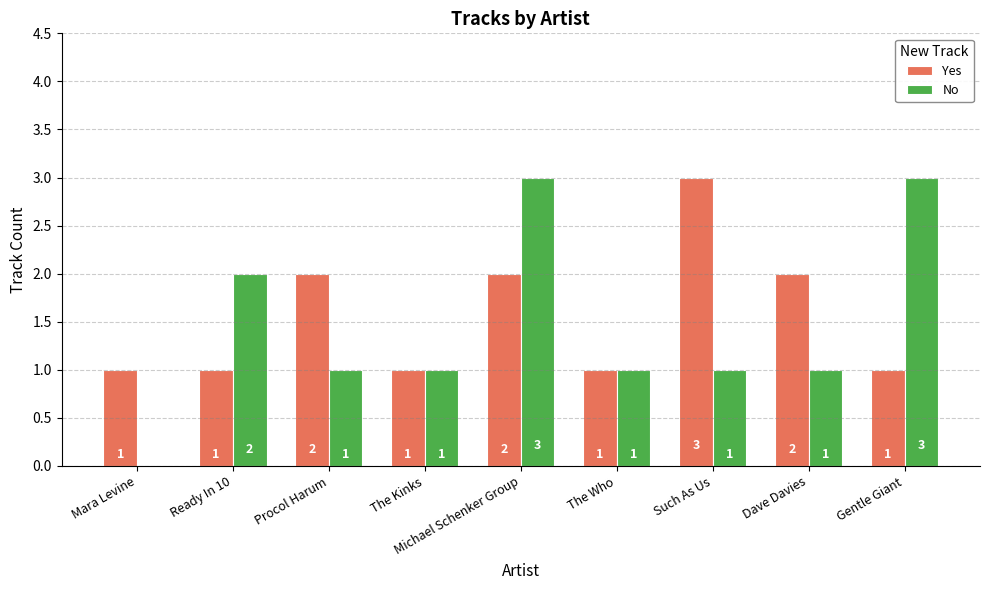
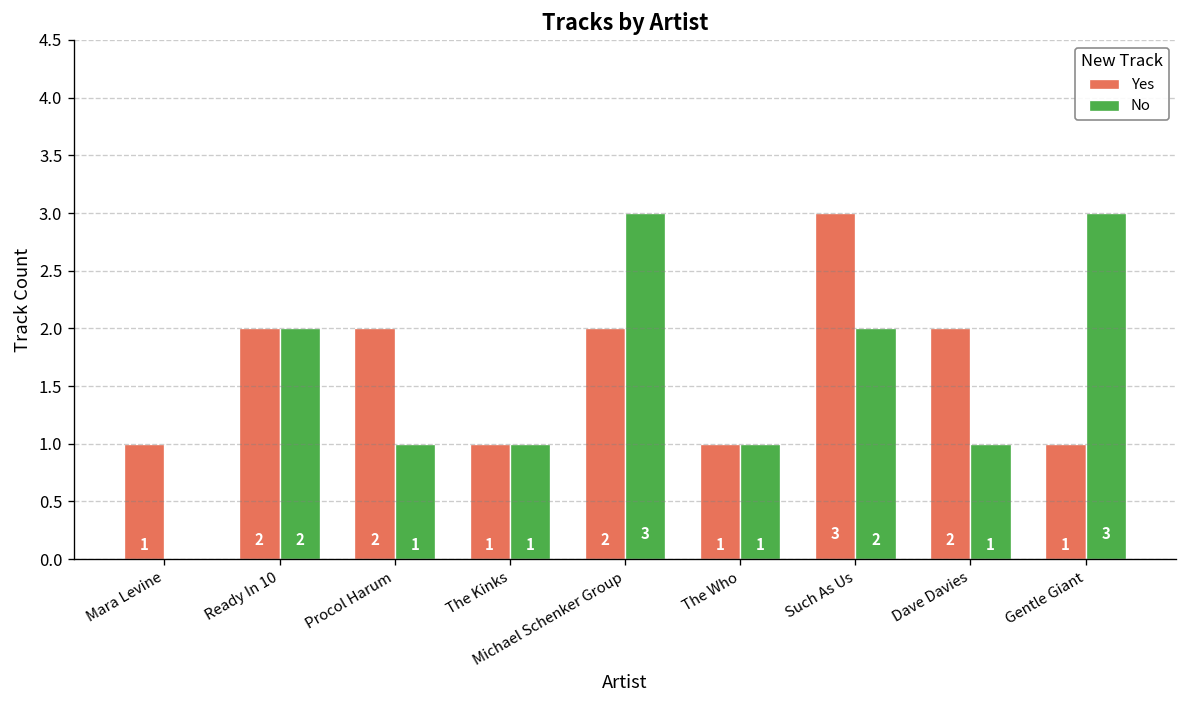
Yes, Ready In 10: 1 -> 2
No, Such As Us: 1 -> 2
